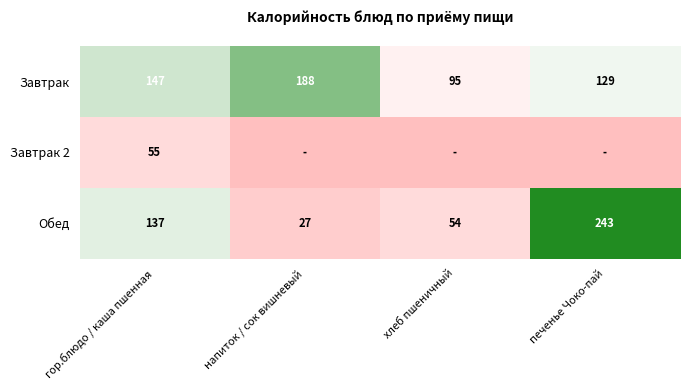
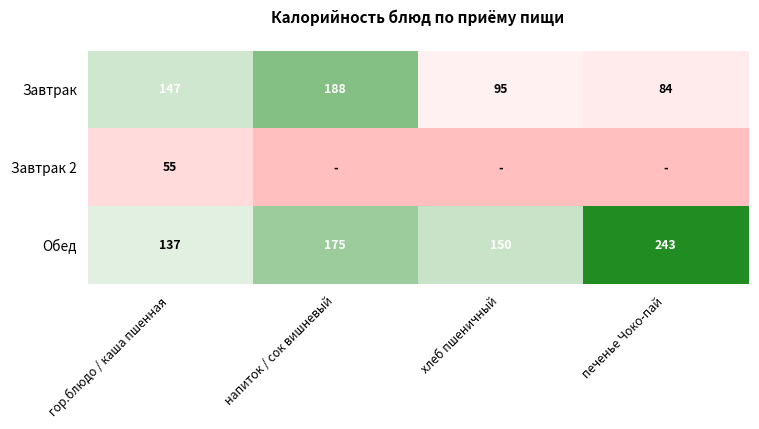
Завтрак, печенье Чоко-пай: 129 -> 84
Обед, напиток / сок вишневый: 27 -> 175
Обед, хлеб пшеничный: 54 -> 150
